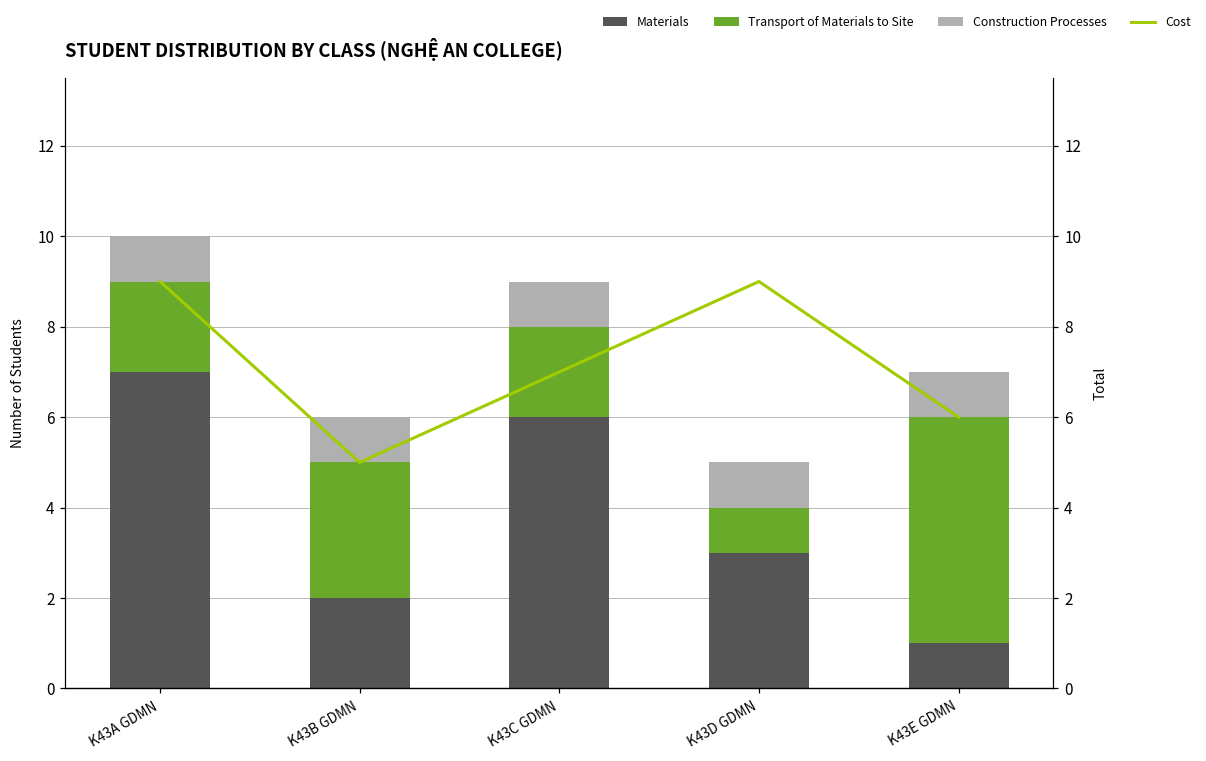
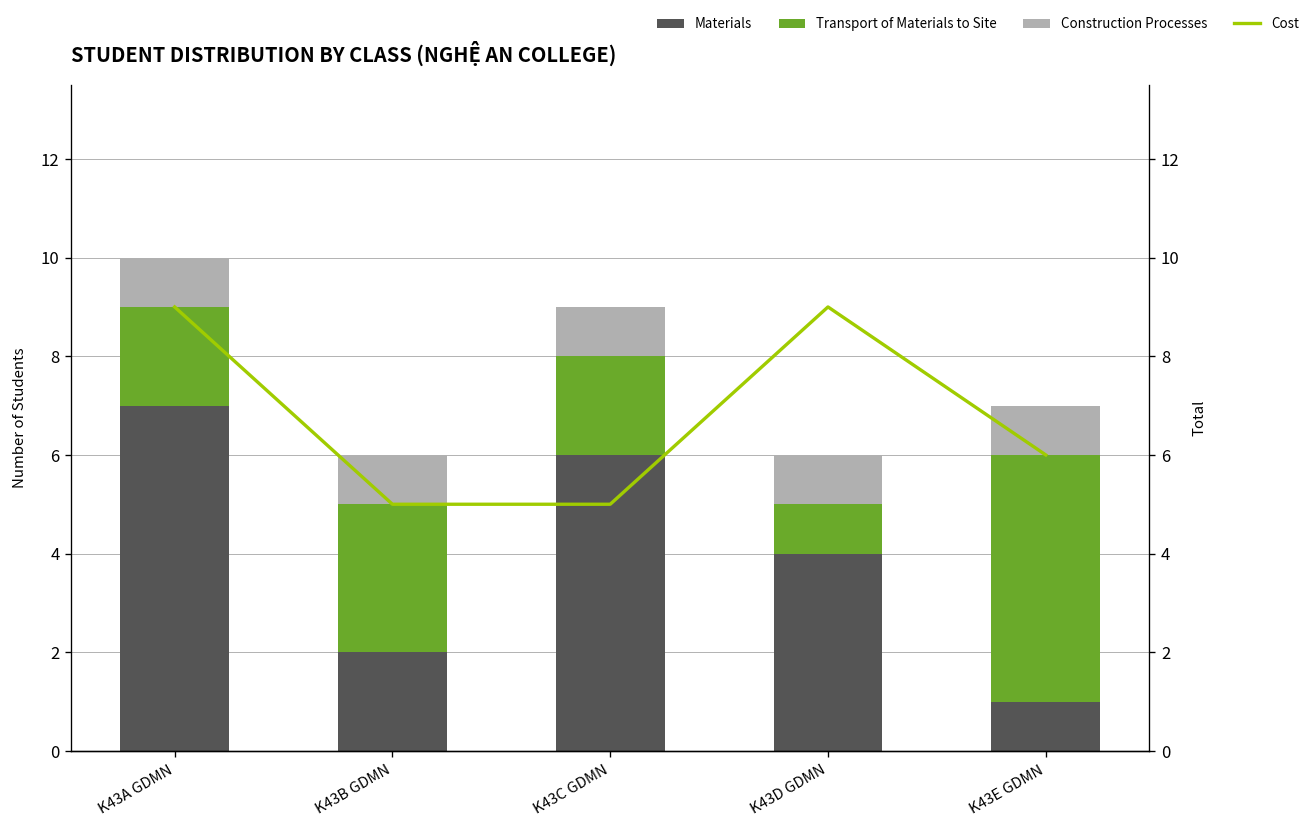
Materials, K43D GDMN: 3 -> 4
Cost, K43C GDMN: 7 -> 5
